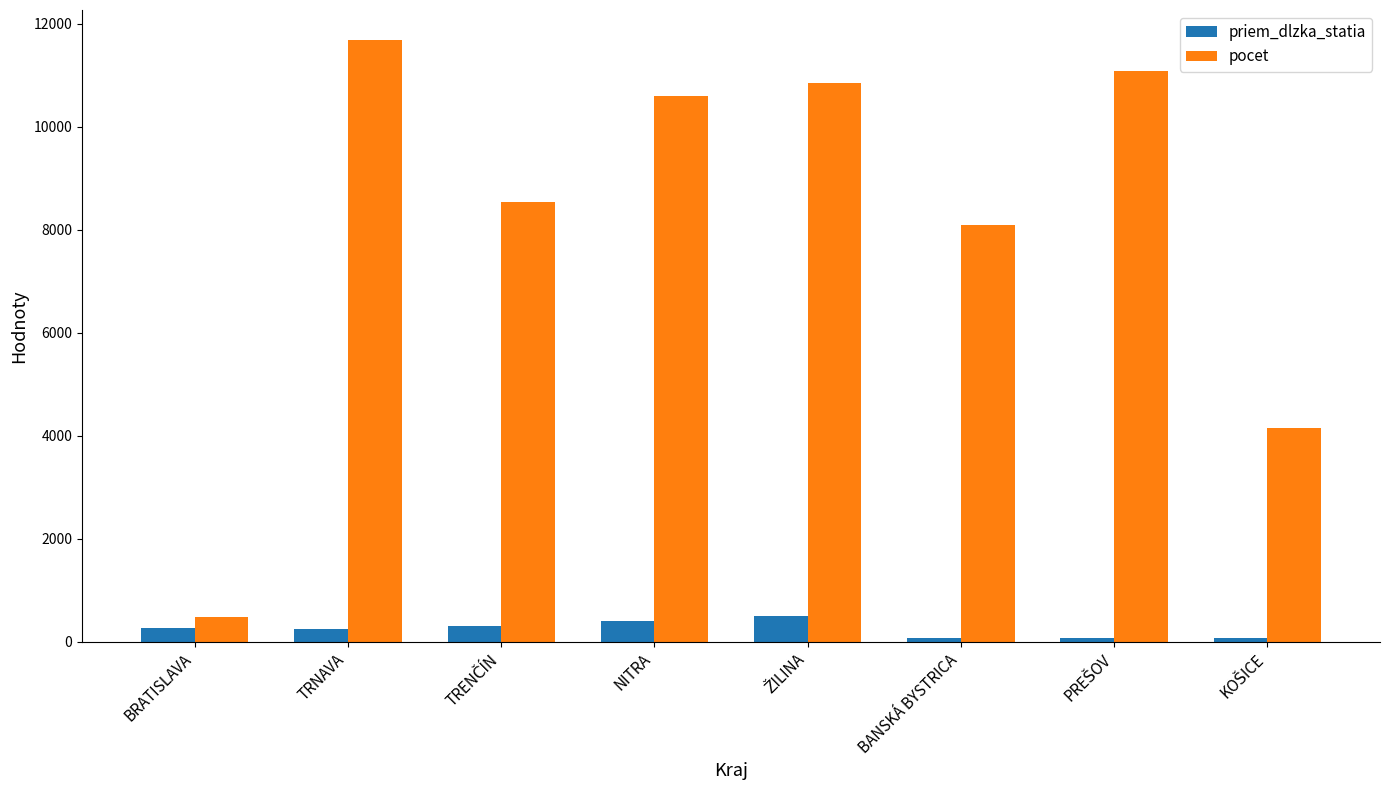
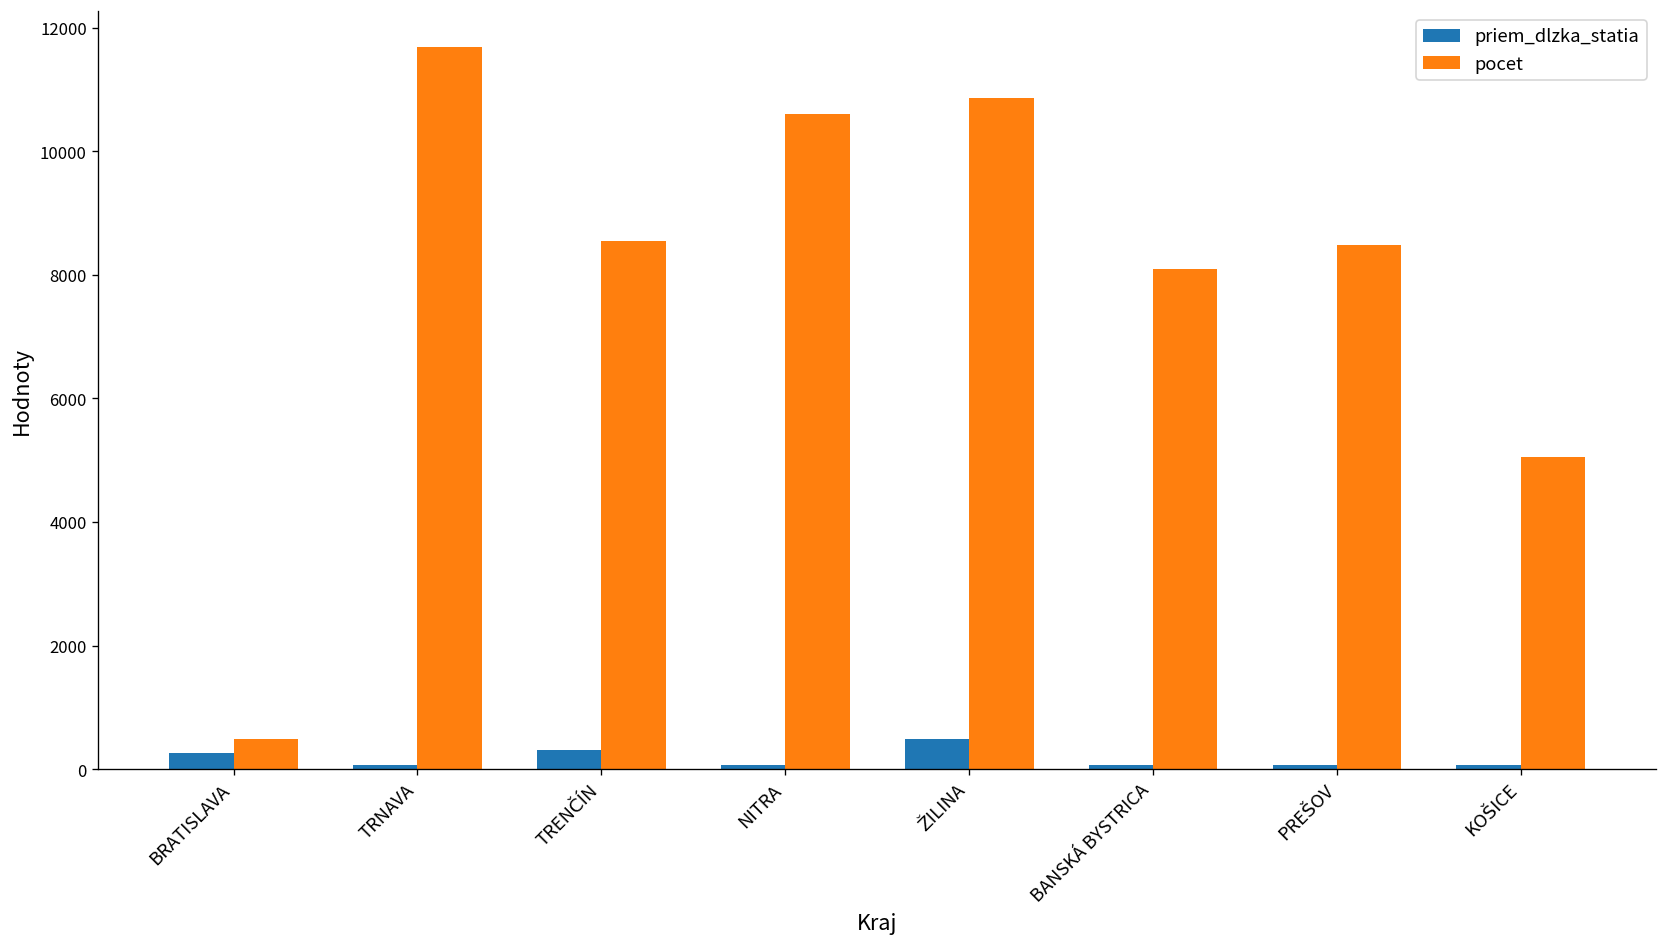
priem_dlzka_statia, TRNAVA: 200 -> 100
priem_dlzka_statia, NITRA: 400 -> 100
pocet, PREŠOV: 11100 -> 8500
pocet, KOŠICE: 4100 -> 5000
